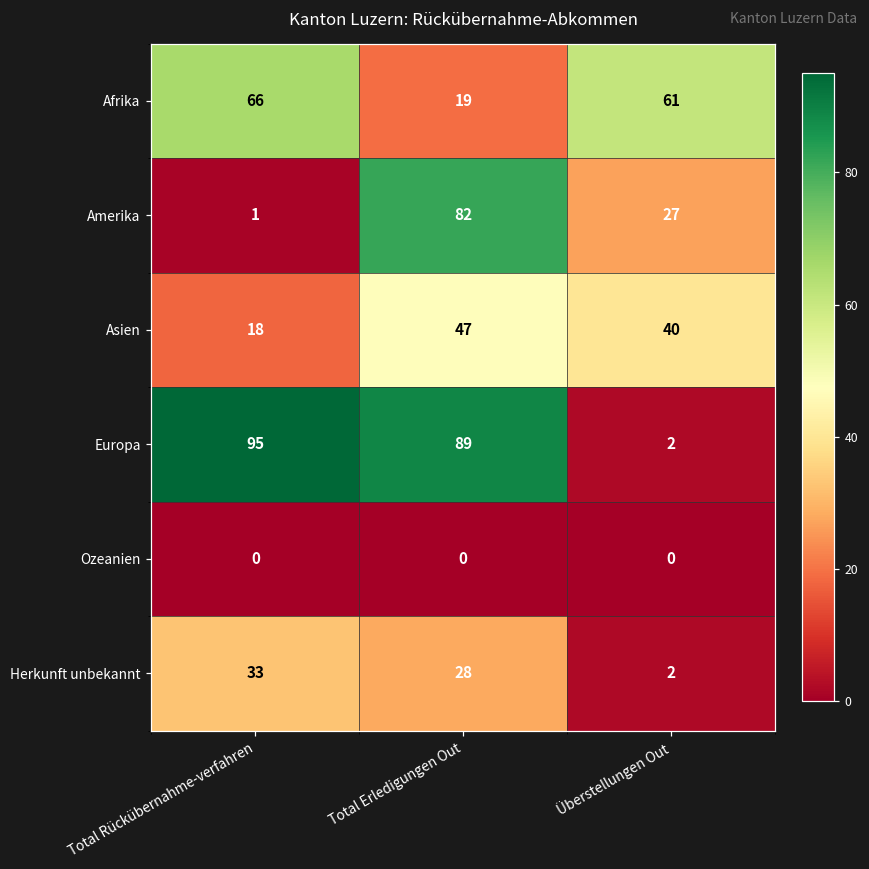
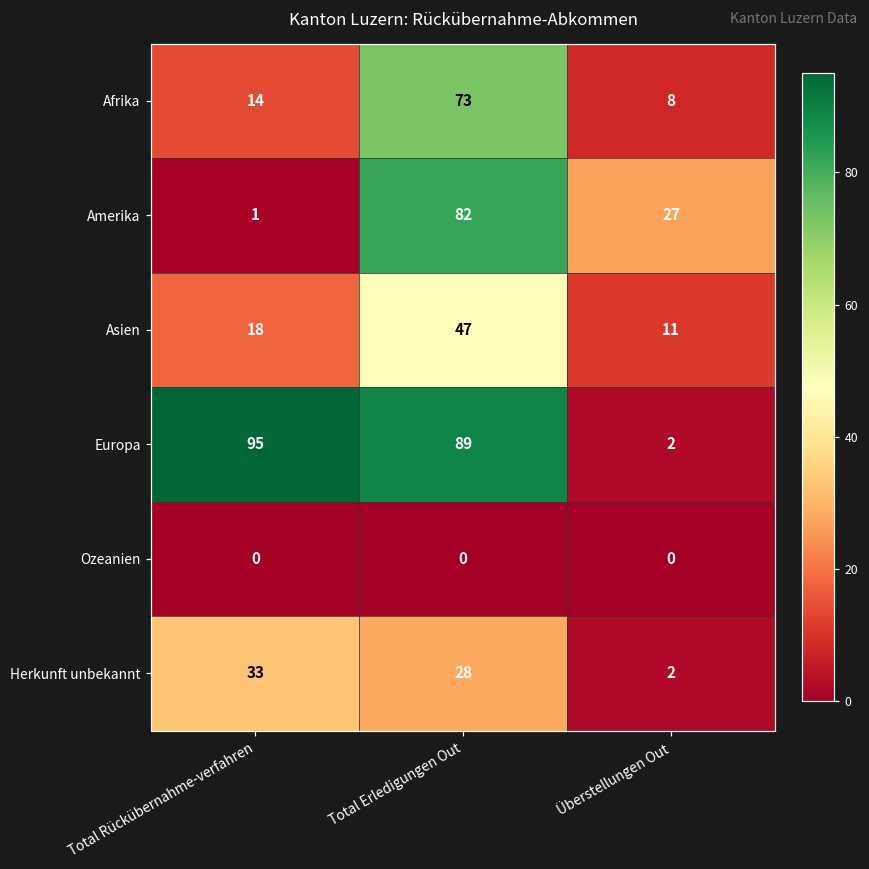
Afrika, Total Rückübernahme-verfahren: 66 -> 14
Afrika, Total Erledigungen Out: 19 -> 73
Afrika, Überstellungen Out: 61 -> 8
Asien, Überstellungen Out: 40 -> 11
